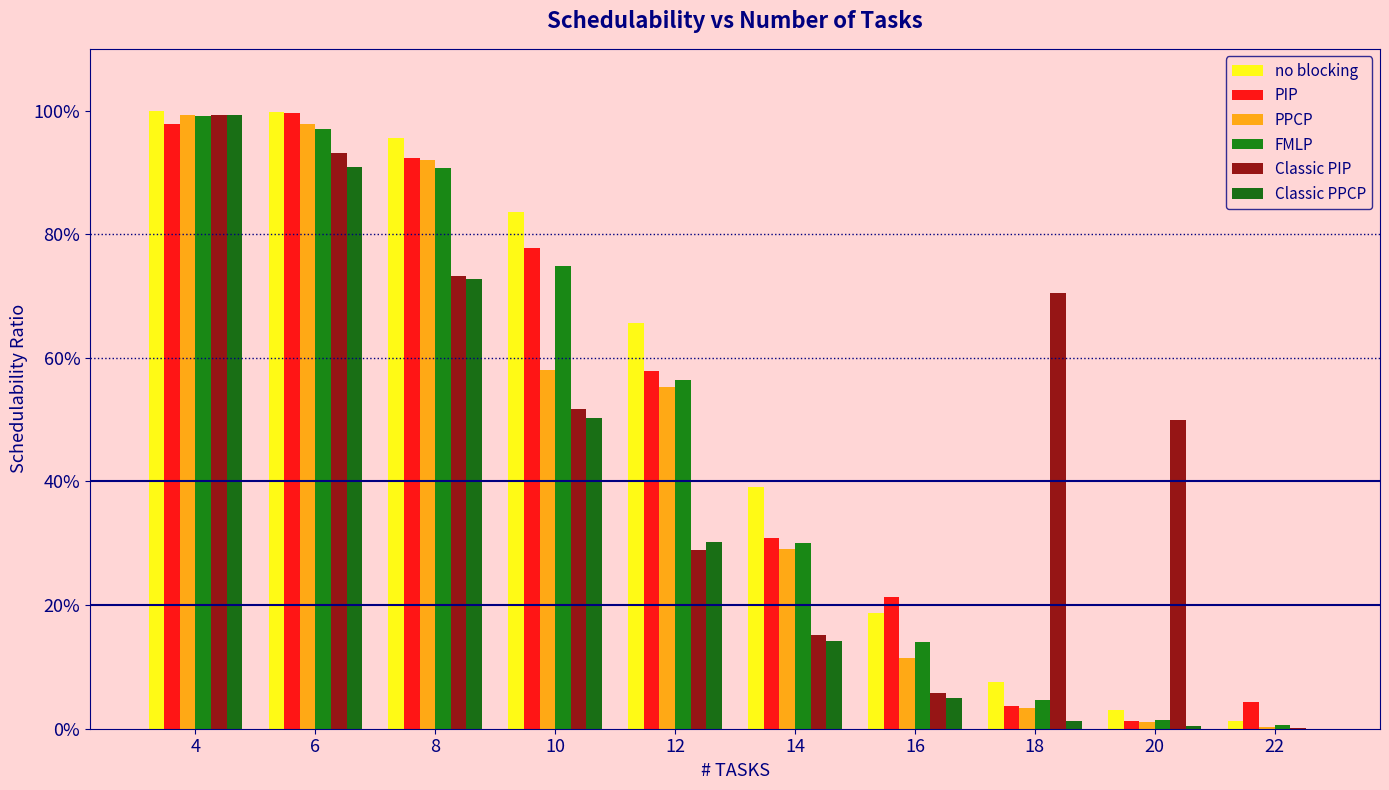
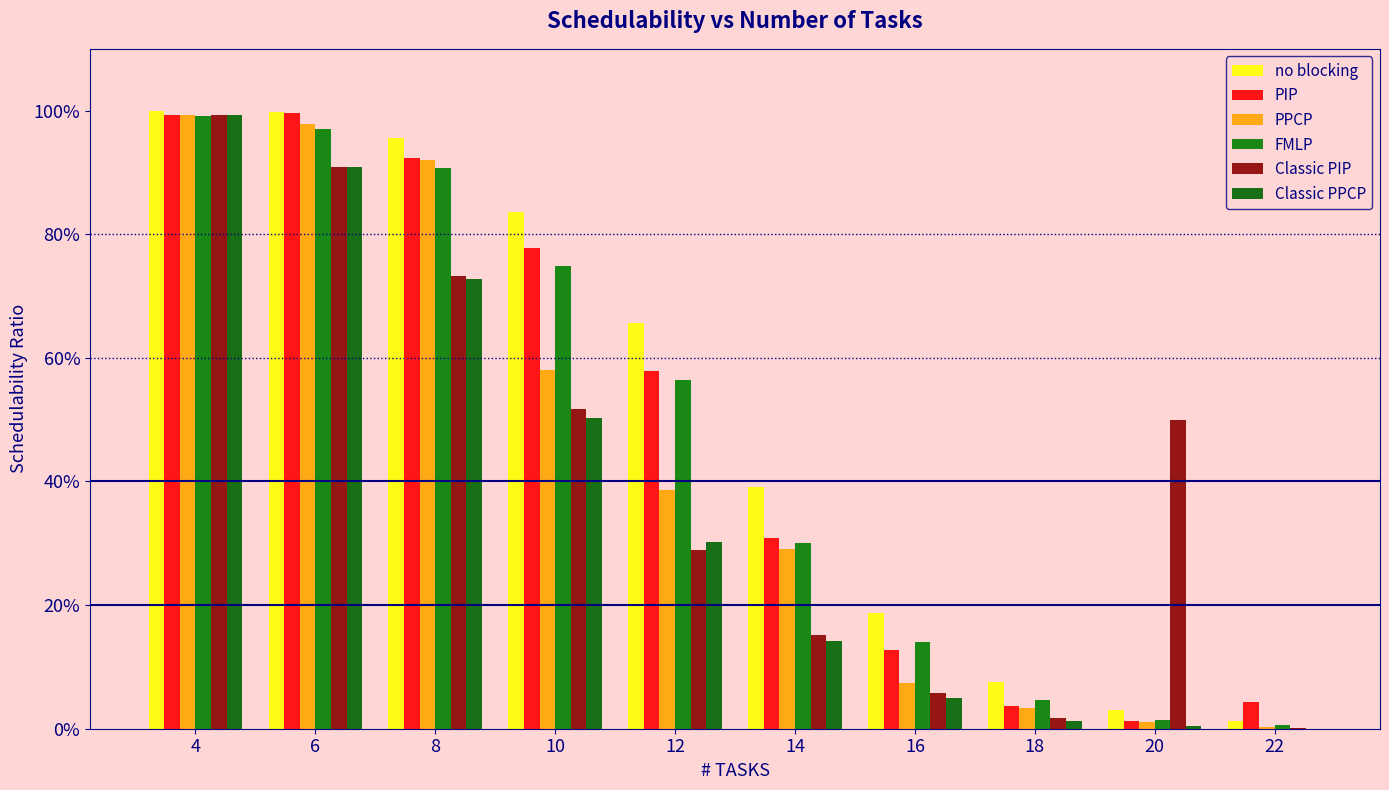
PIP, 4: 98% -> 99%
Classic PIP, 6: 93% -> 91%
PPCP, 12: 55% -> 39%
PIP, 16: 21% -> 13%
PPCP, 16: 11% -> 7%
Classic PIP, 18: 70% -> 2%
